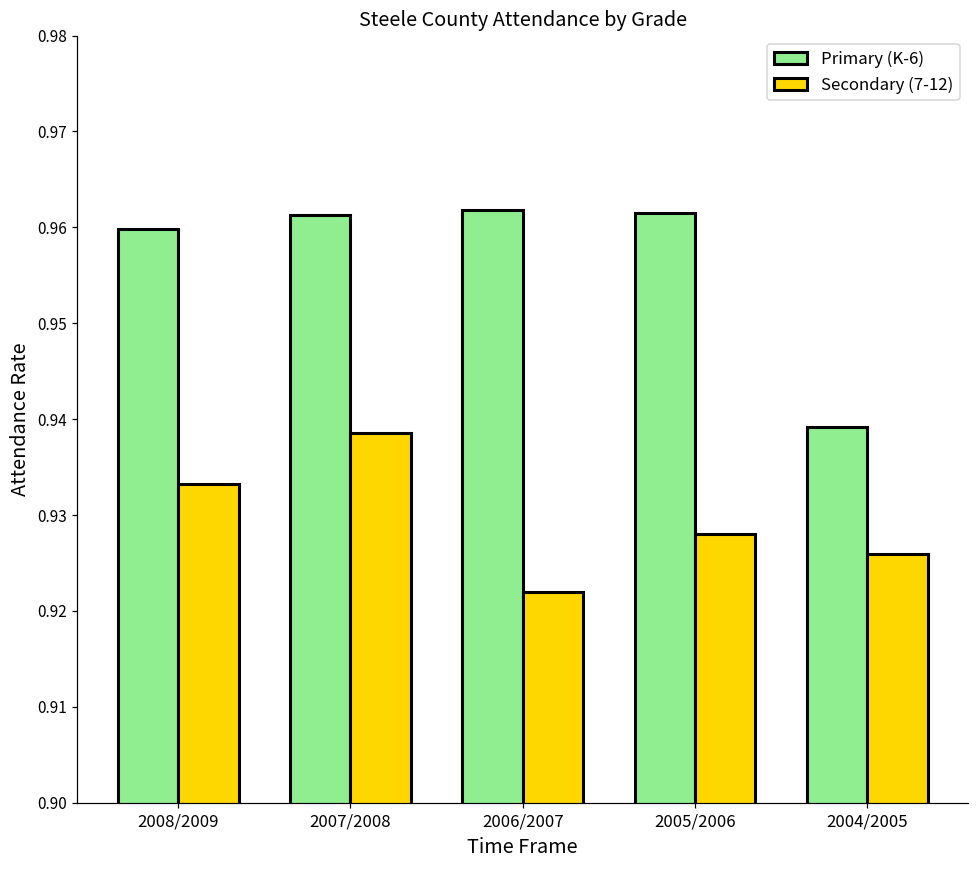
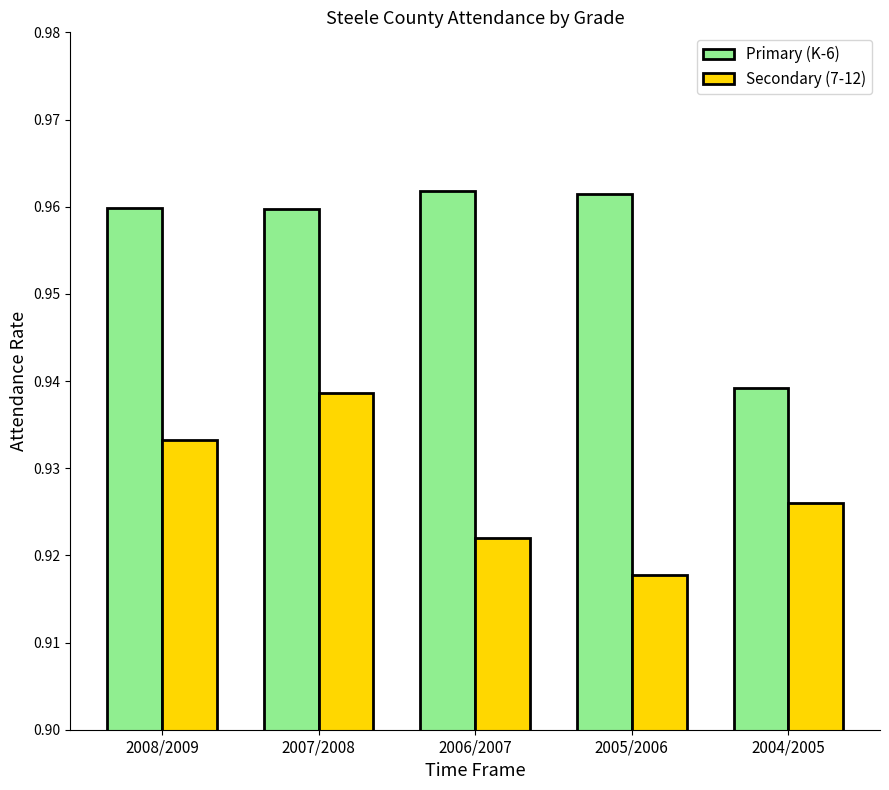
Primary (K-6), 2007/2008: 0.961 -> 0.960
Secondary (7-12), 2005/2006: 0.928 -> 0.918
